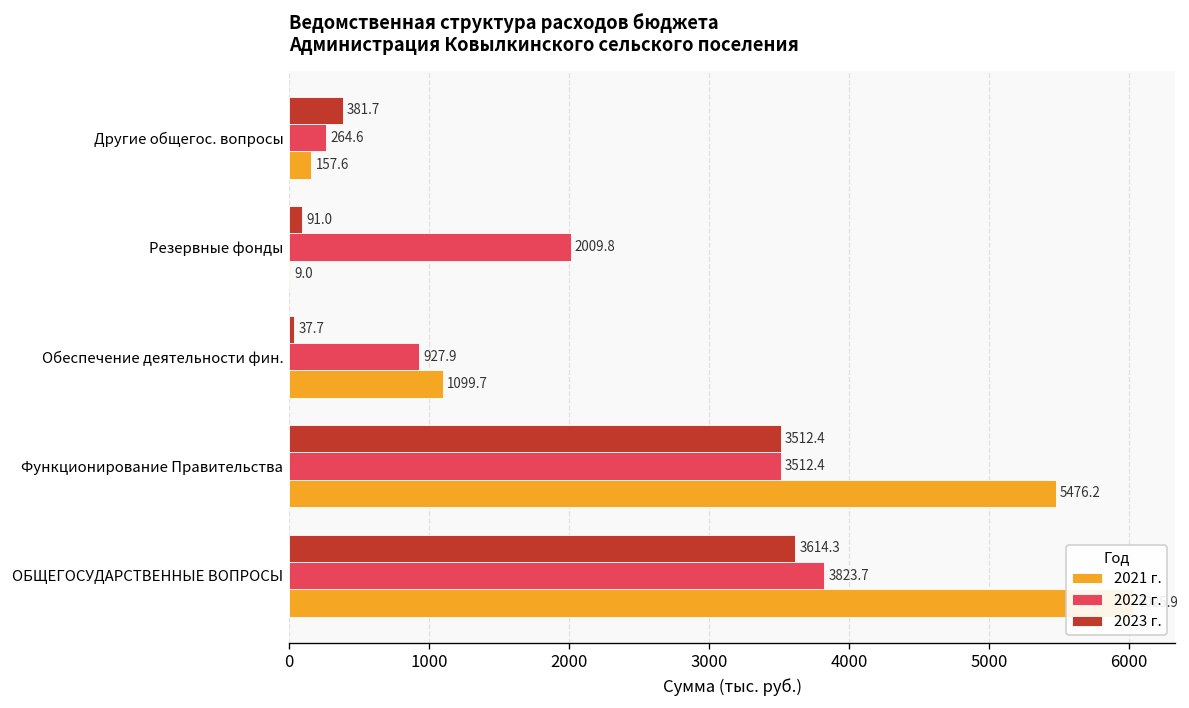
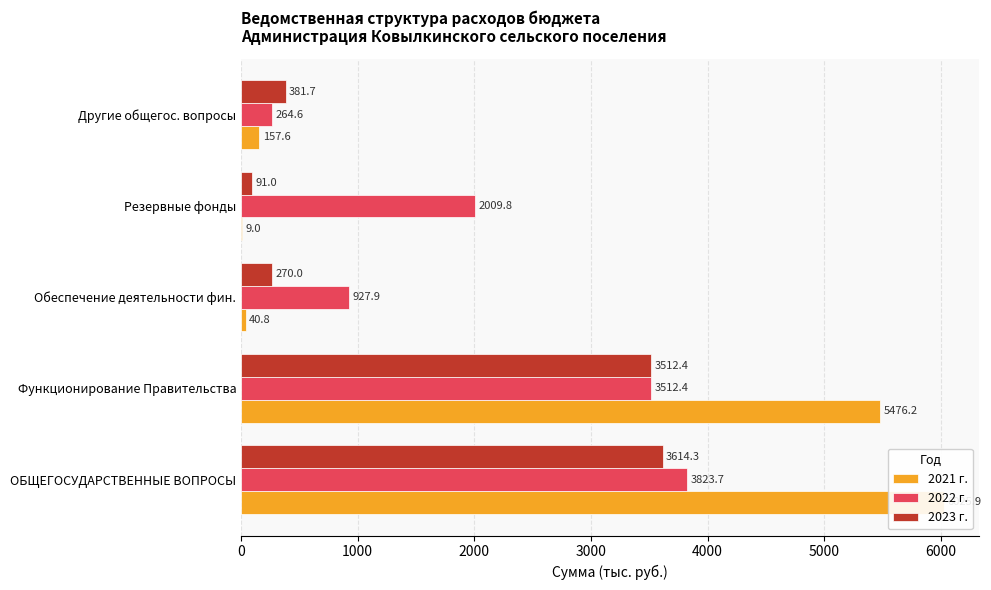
2023 г., Обеспечение деятельности фин.: 37.7 -> 270.0
2021 г., Обеспечение деятельности фин.: 1099.7 -> 40.8
